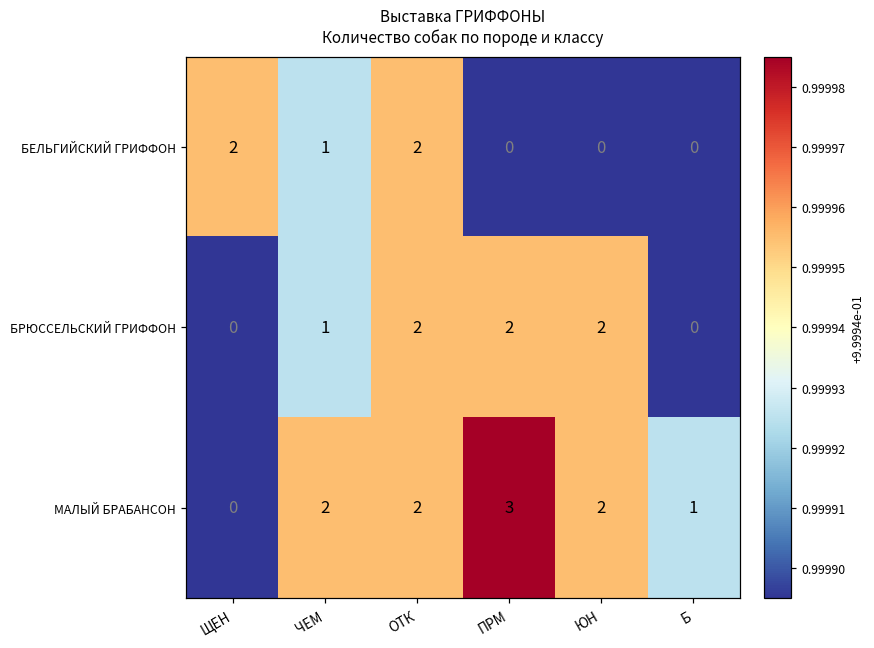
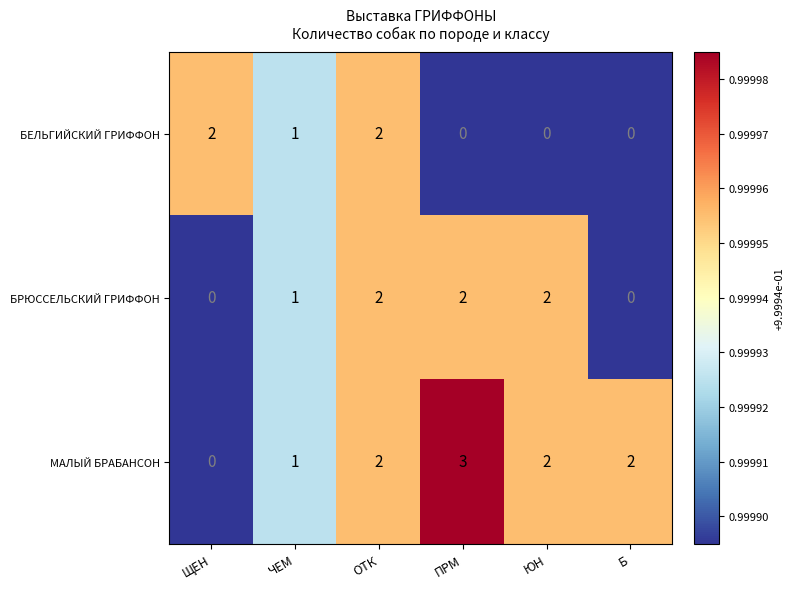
МАЛЫЙ БРАБАНСОН, ЧЕМ: 2 -> 1
МАЛЫЙ БРАБАНСОН, Б: 1 -> 2
